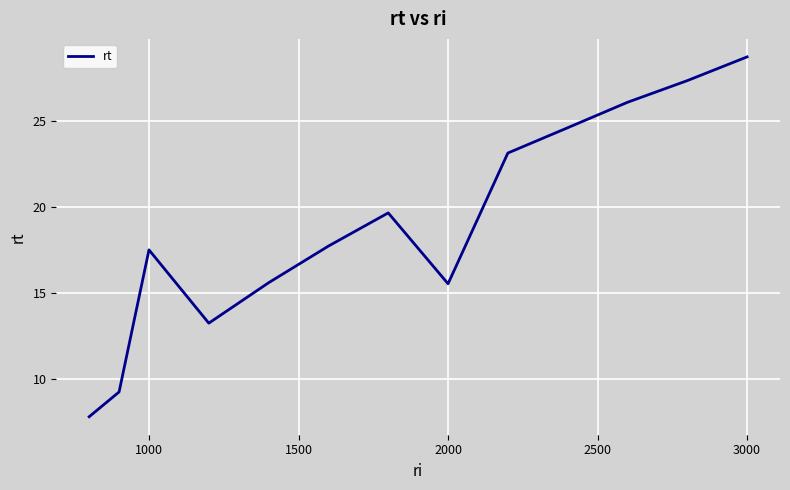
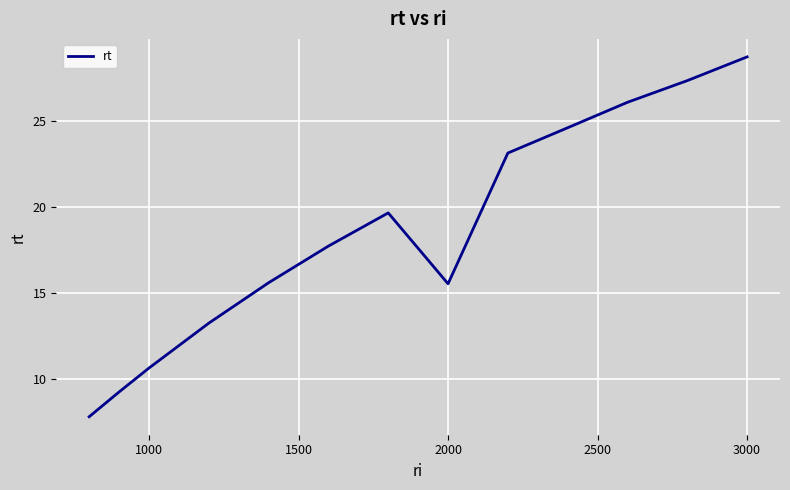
1000: 17.5 -> 10.7
